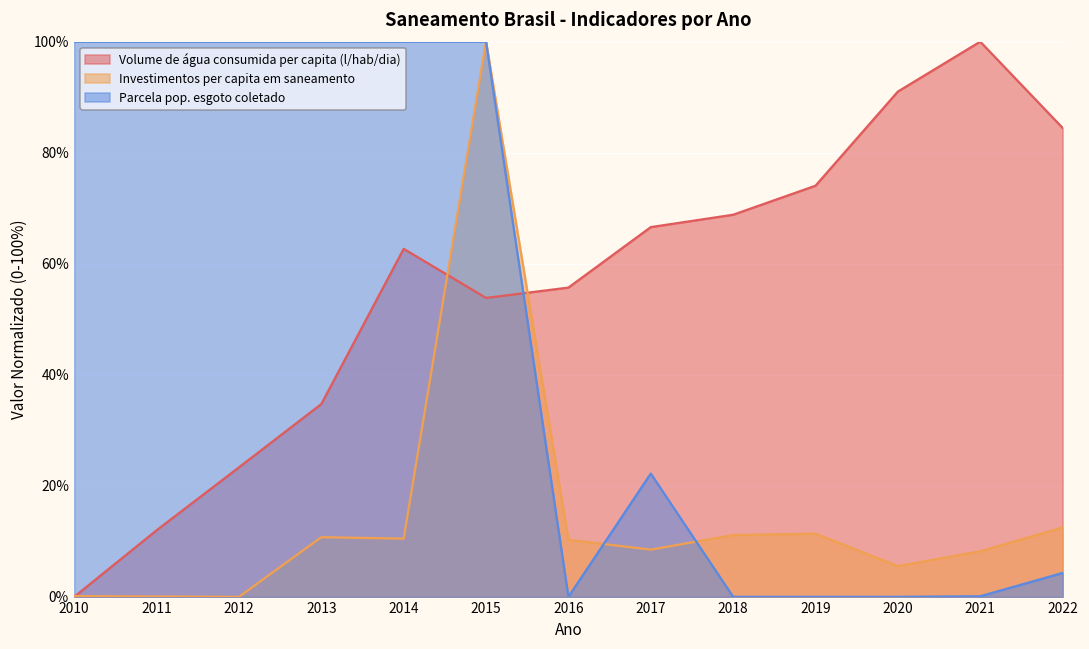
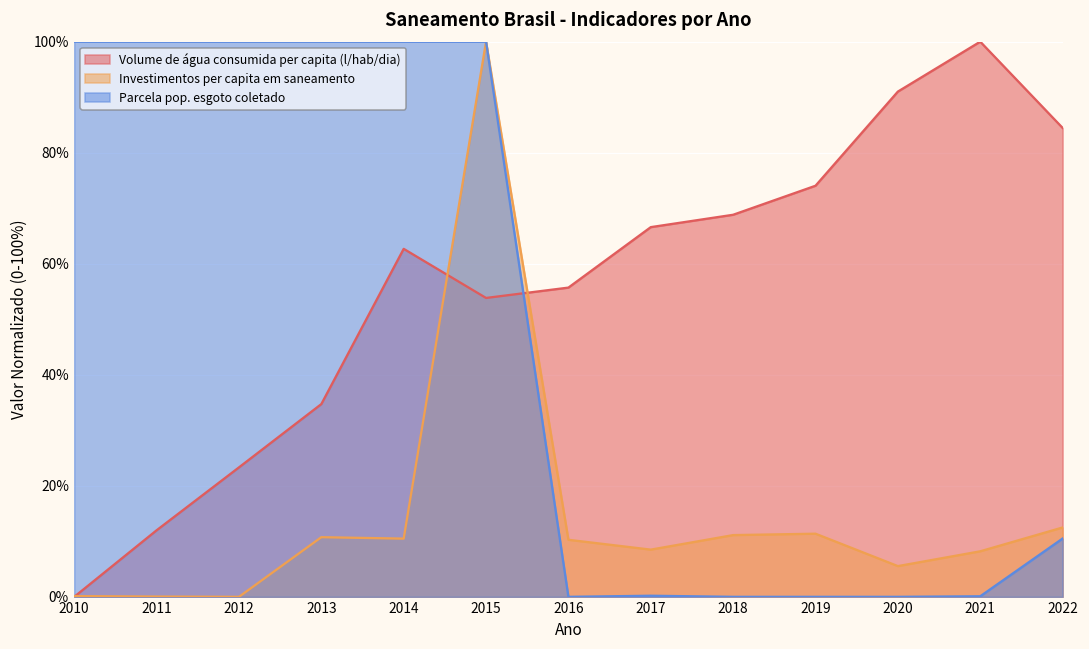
Parcela pop. esgoto coletado, 2017: 22% -> 0%
Parcela pop. esgoto coletado, 2022: 4% -> 11%
